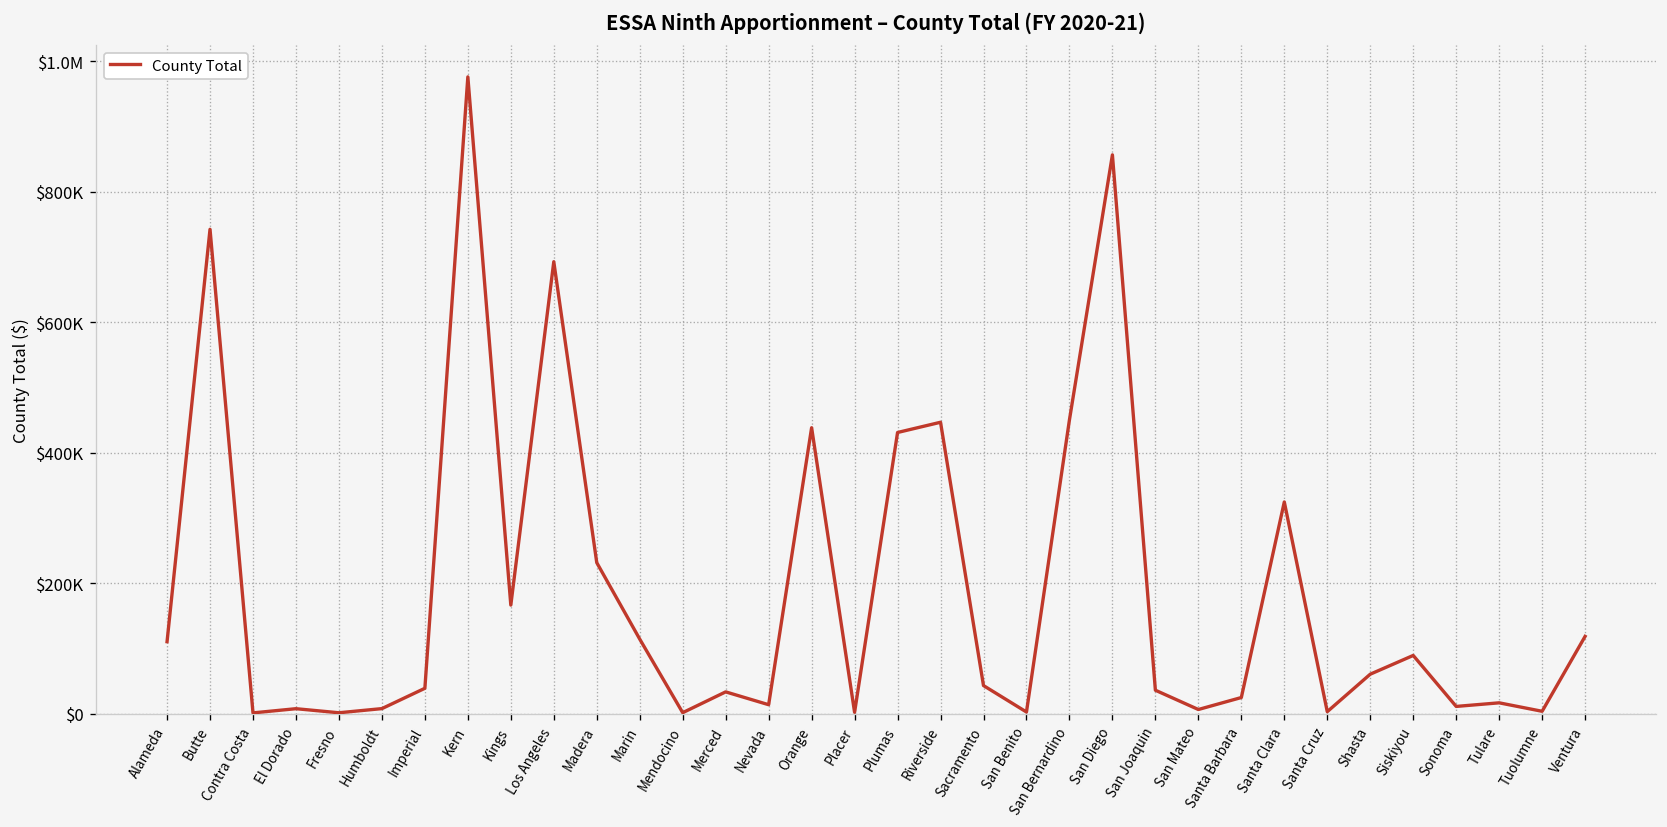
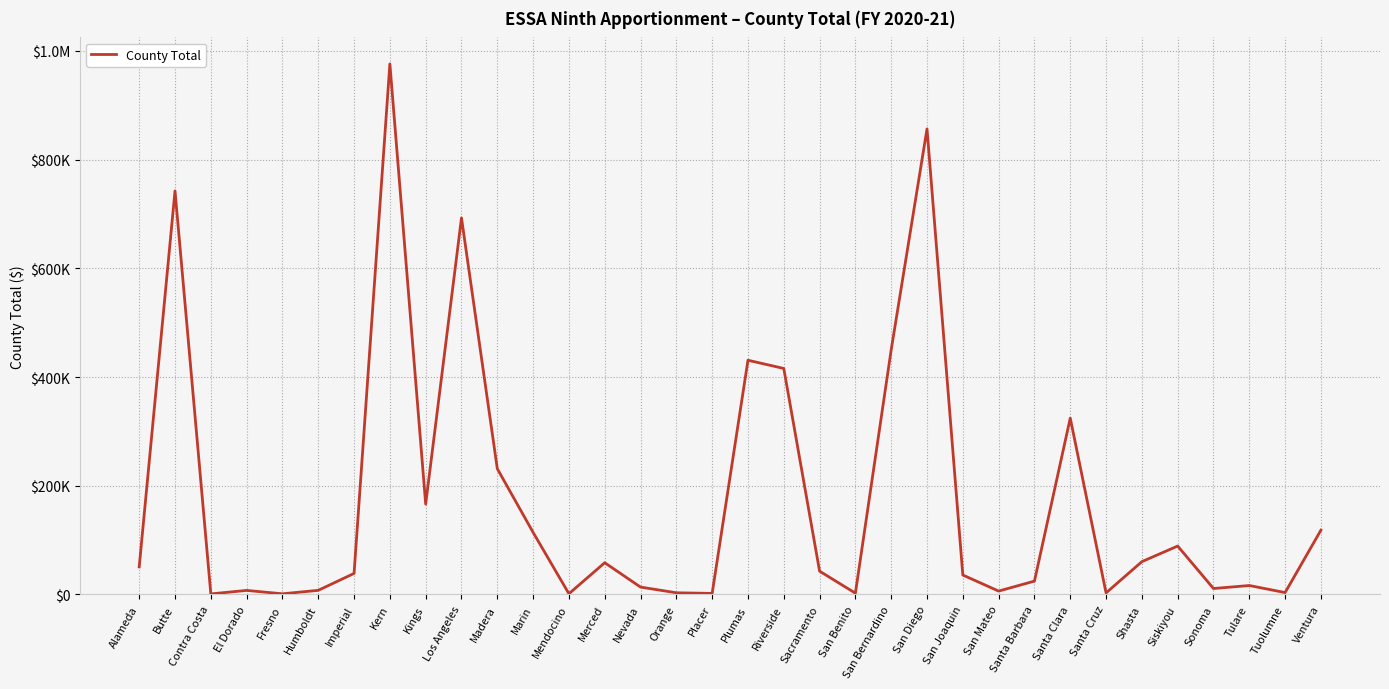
Alameda: $110000 -> $50000
Merced: $30000 -> $60000
Orange: $440000 -> $0
Riverside: $450000 -> $420000
